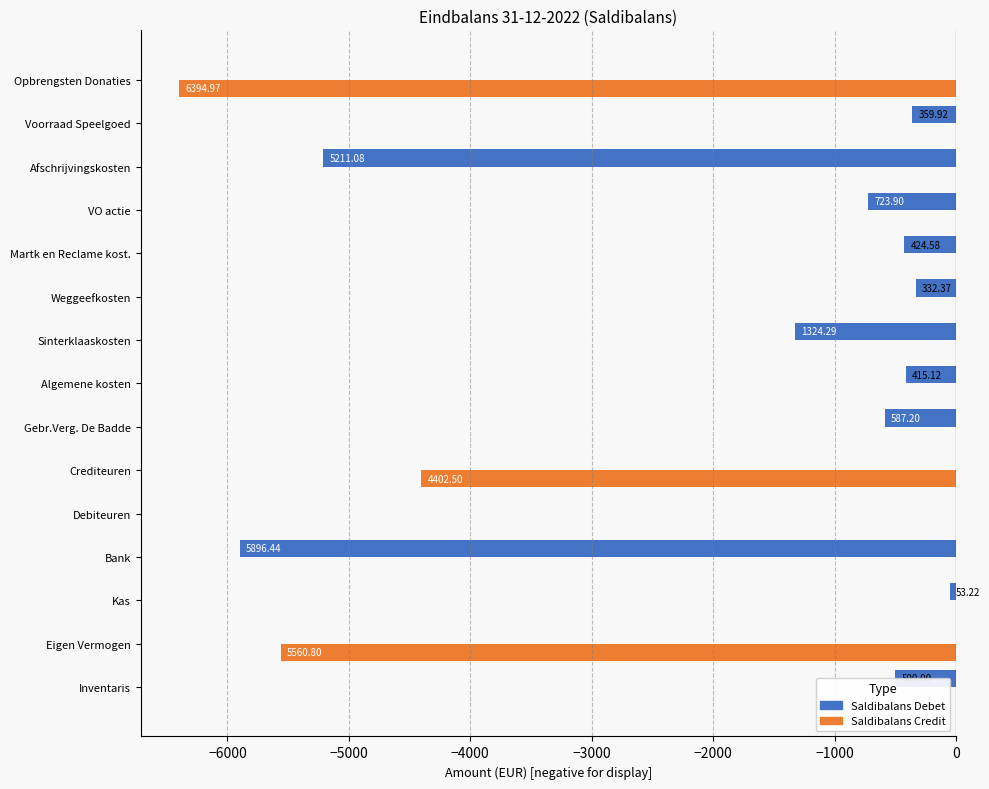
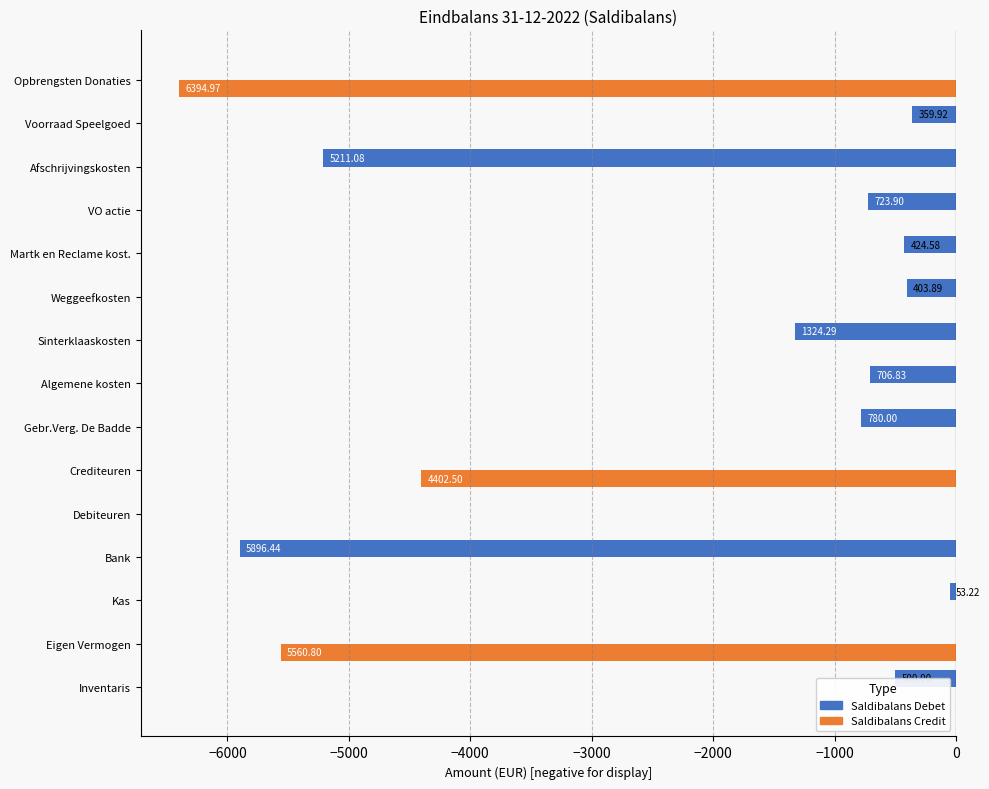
Saldibalans Debet, Weggeefkosten: 332.37 -> 403.89
Saldibalans Debet, Algemene kosten: 415.12 -> 706.83
Saldibalans Debet, Gebr.Verg. De Badde: 587.20 -> 780.00
